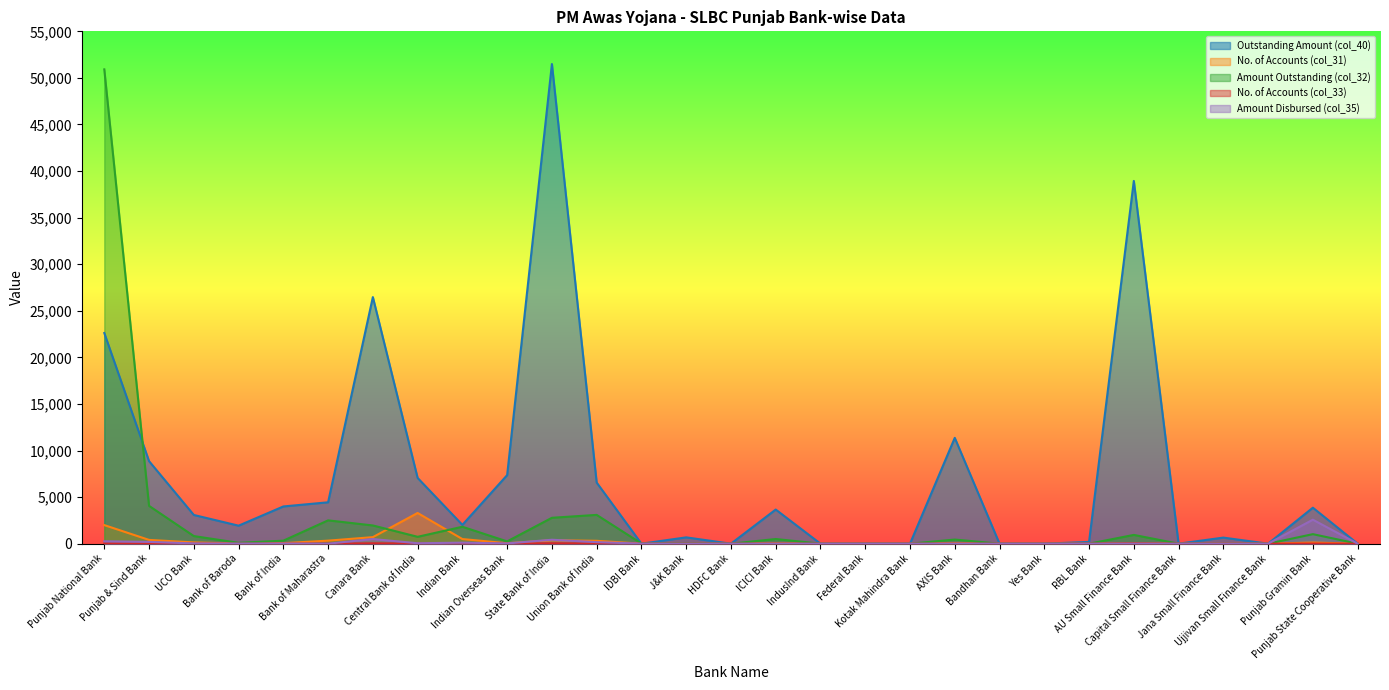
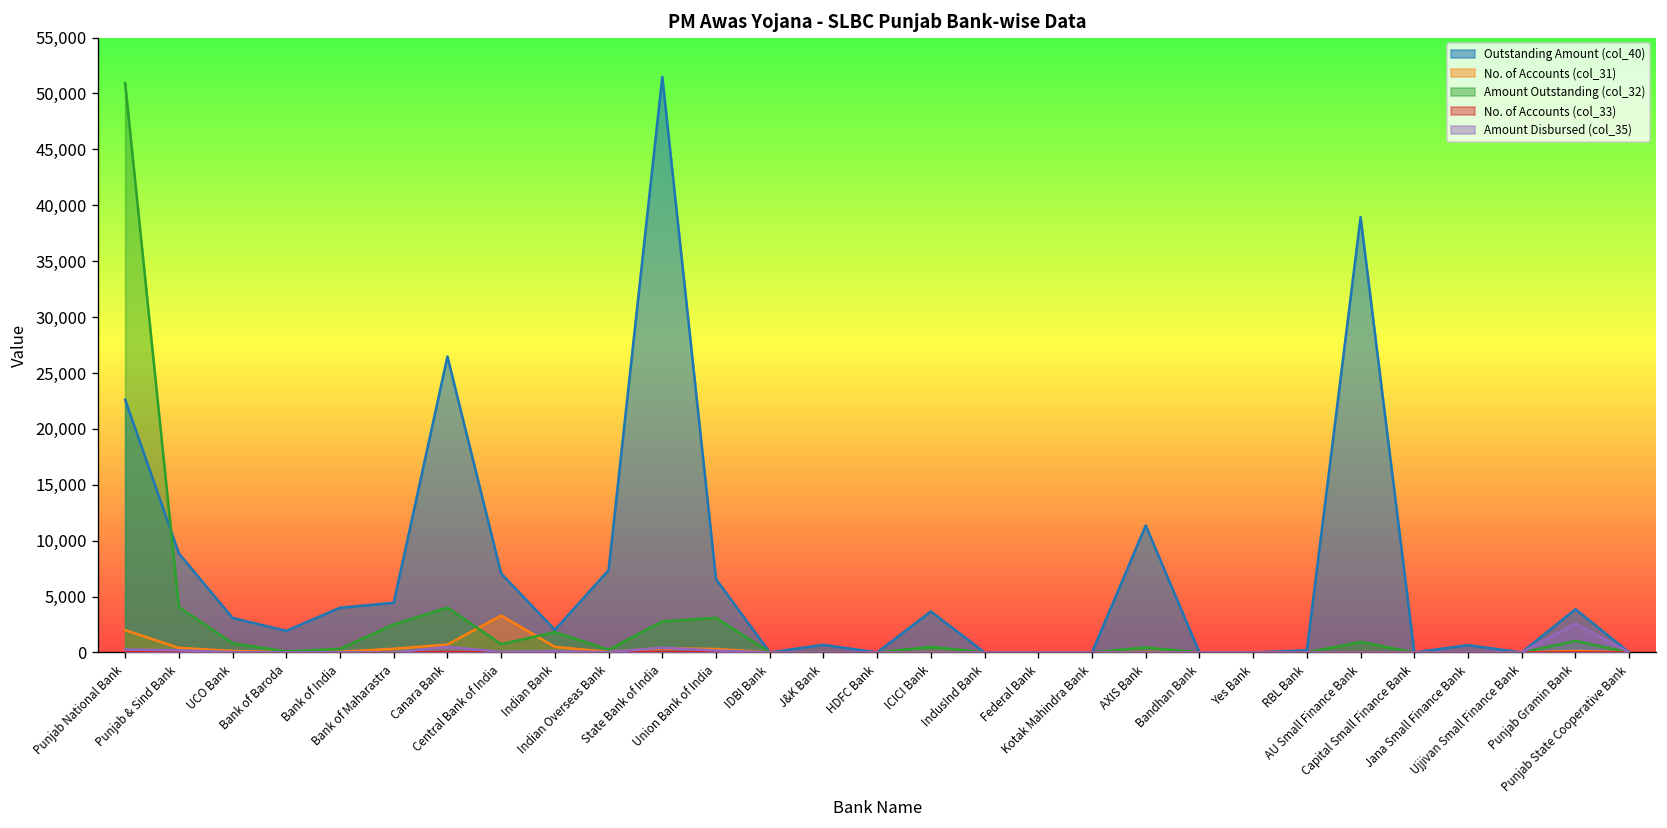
Amount Outstanding (col_32), Canara Bank: 2,000 -> 4,000
